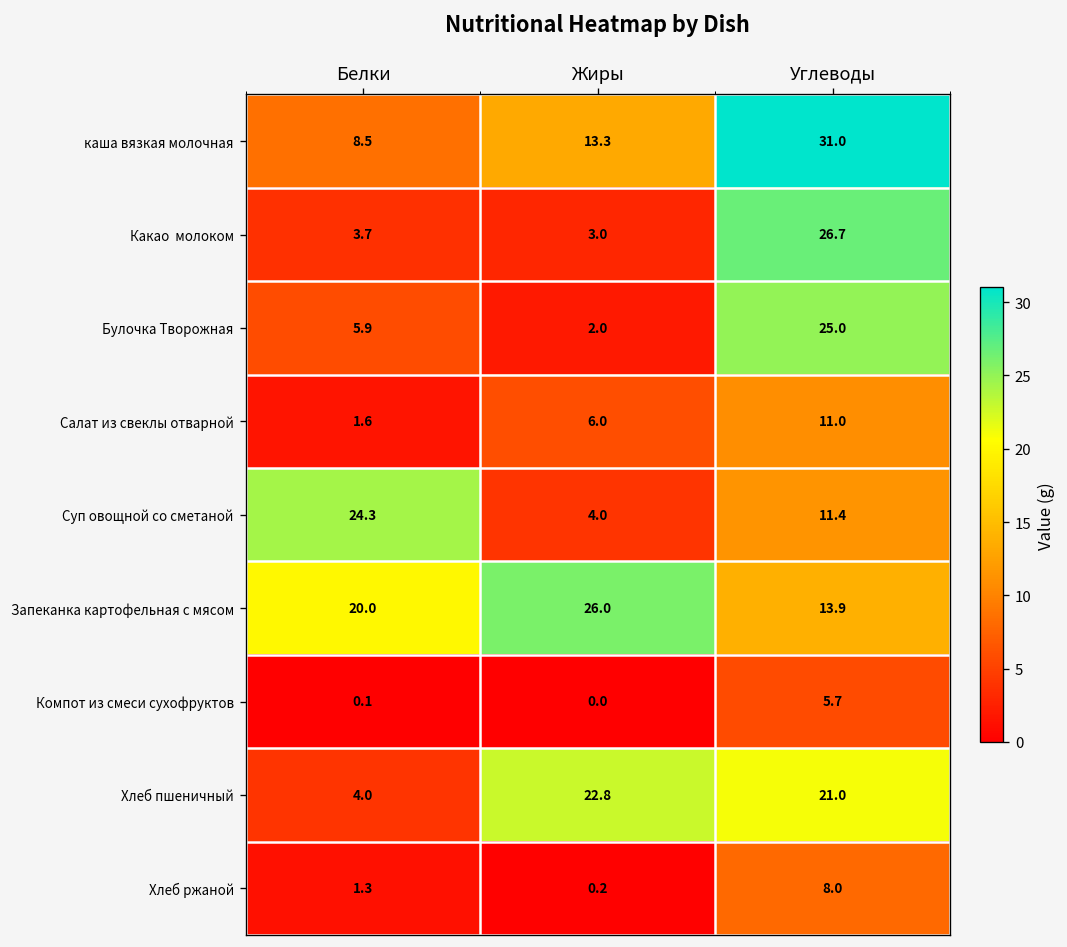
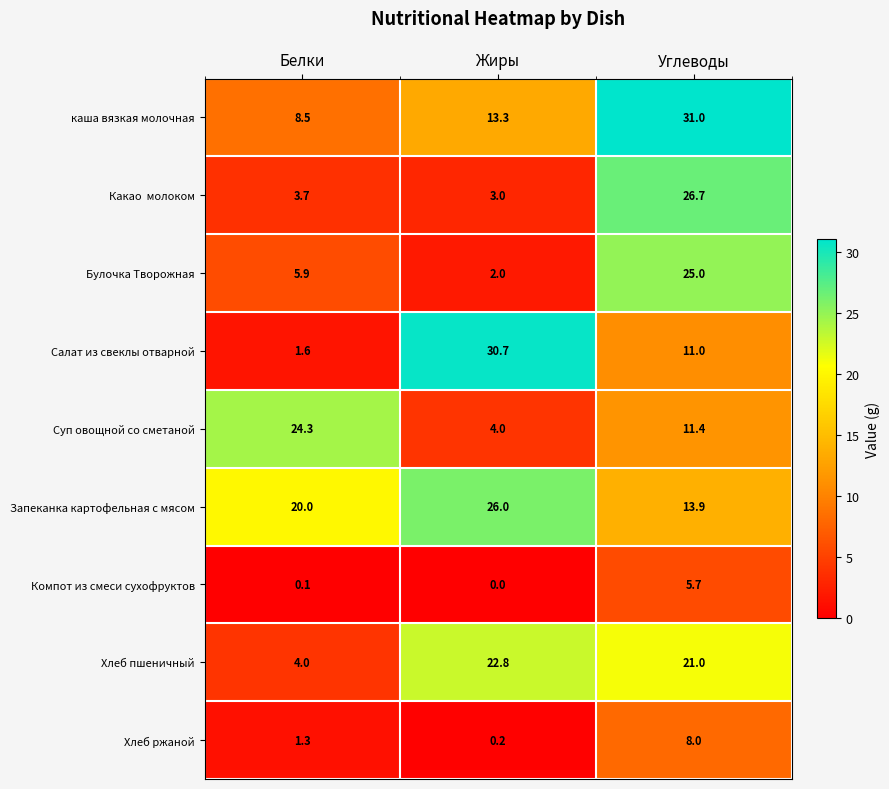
Салат из свеклы отварной, Жиры: 6.0 -> 30.7
